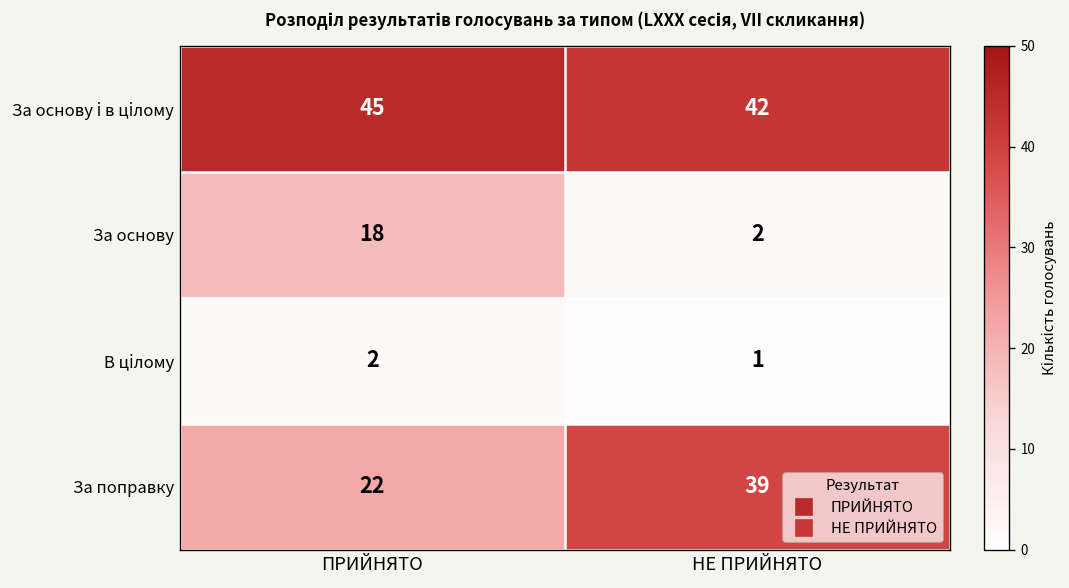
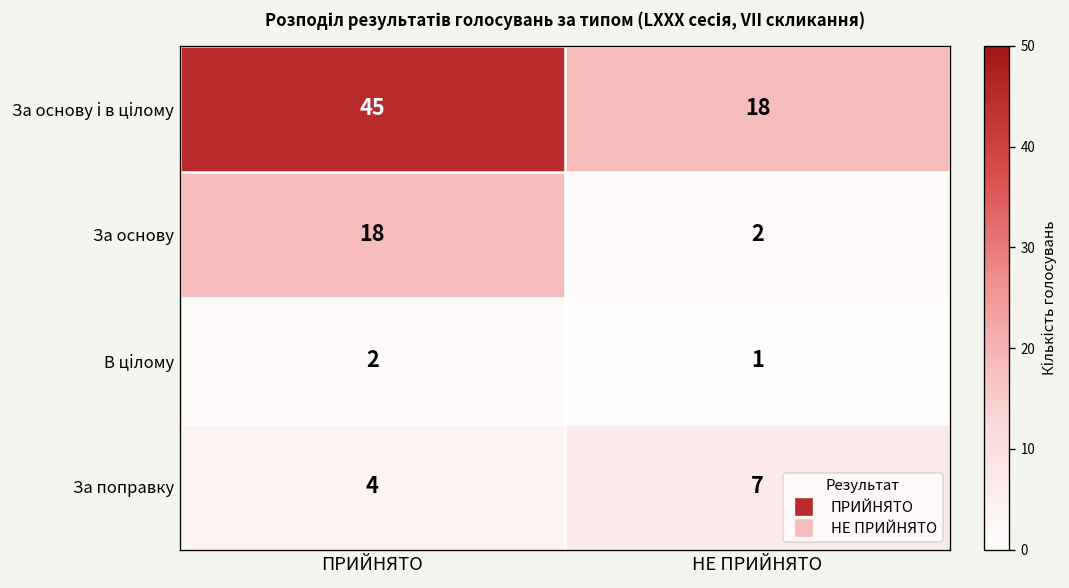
За основу і в цілому, НЕ ПРИЙНЯТО: 42 -> 18
За поправку, ПРИЙНЯТО: 22 -> 4
За поправку, НЕ ПРИЙНЯТО: 39 -> 7
